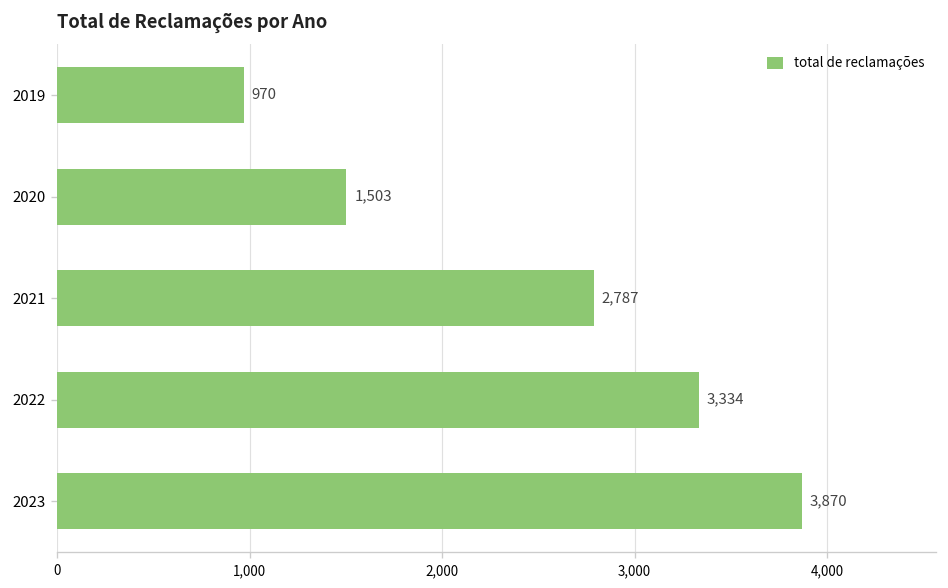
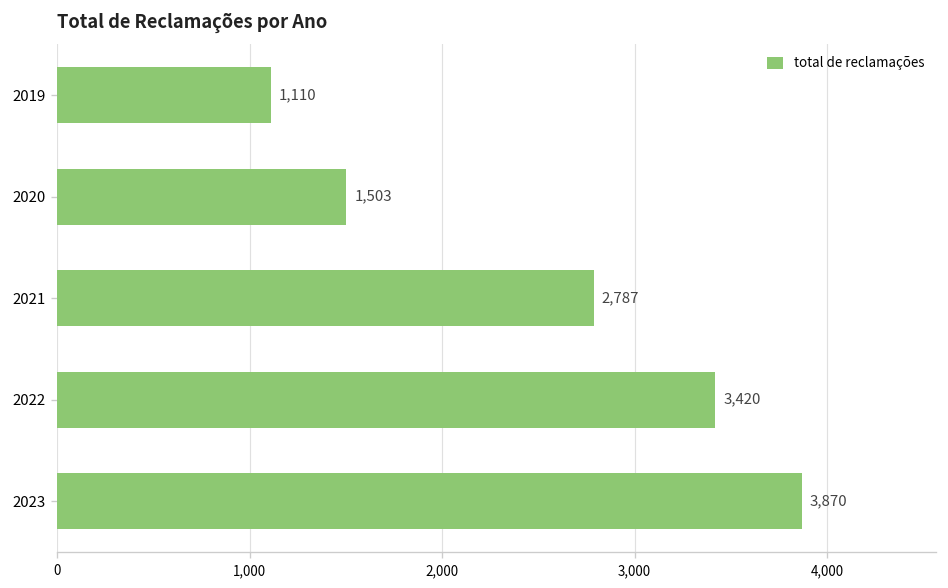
2019: 970 -> 1,110
2022: 3,334 -> 3,420
